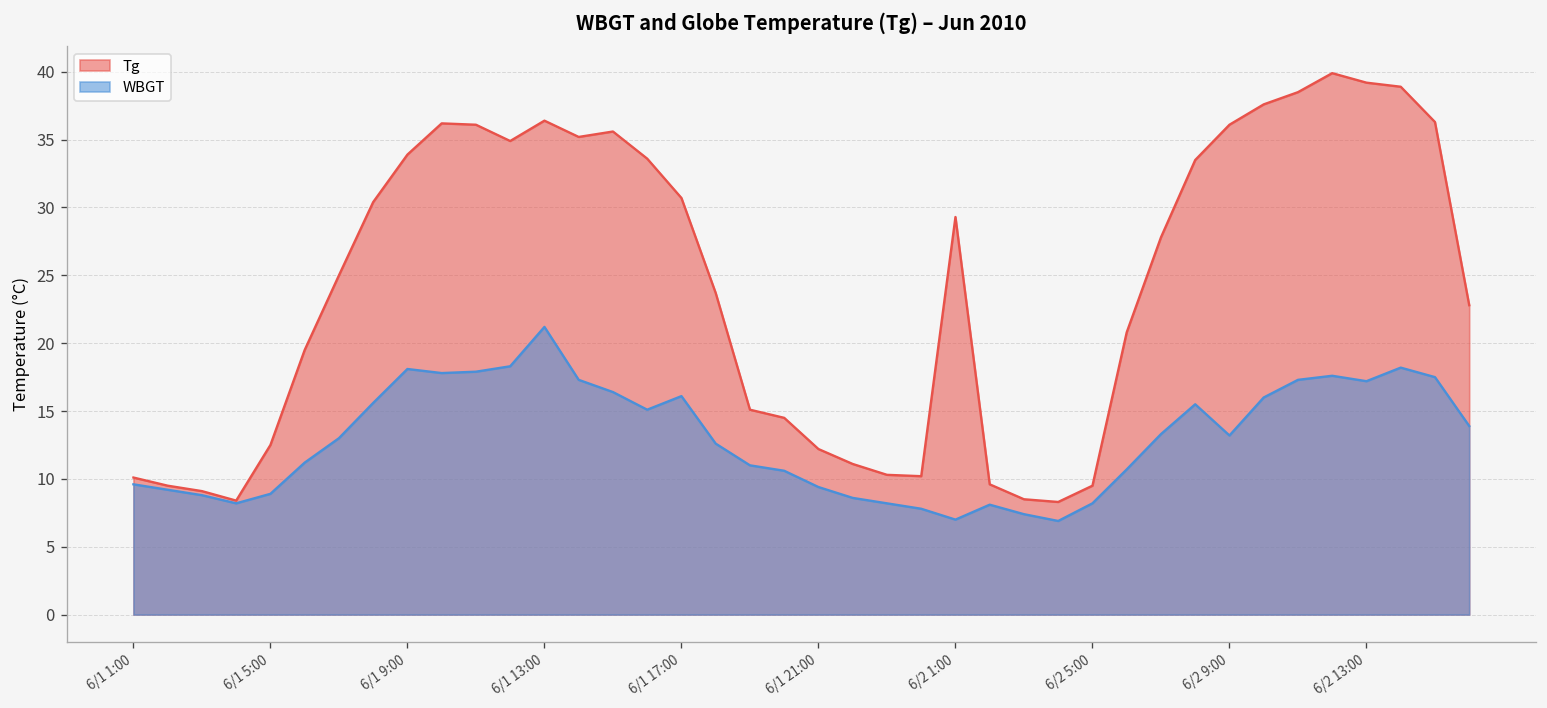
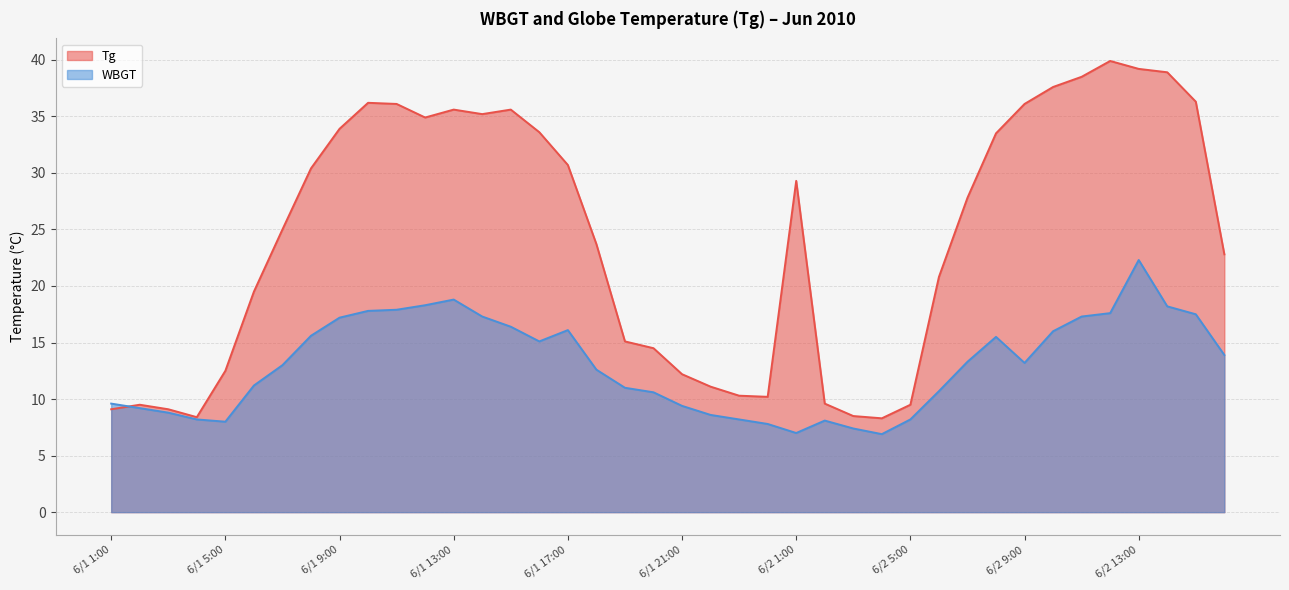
Tg, 6/1 1:00: 10.1 -> 9.1
WBGT, 6/1 5:00: 8.9 -> 8.0
WBGT, 6/1 9:00: 18.1 -> 17.2
Tg, 6/1 13:00: 36.4 -> 35.6
WBGT, 6/1 13:00: 21.2 -> 18.8
WBGT, 6/2 13:00: 17.2 -> 22.3
